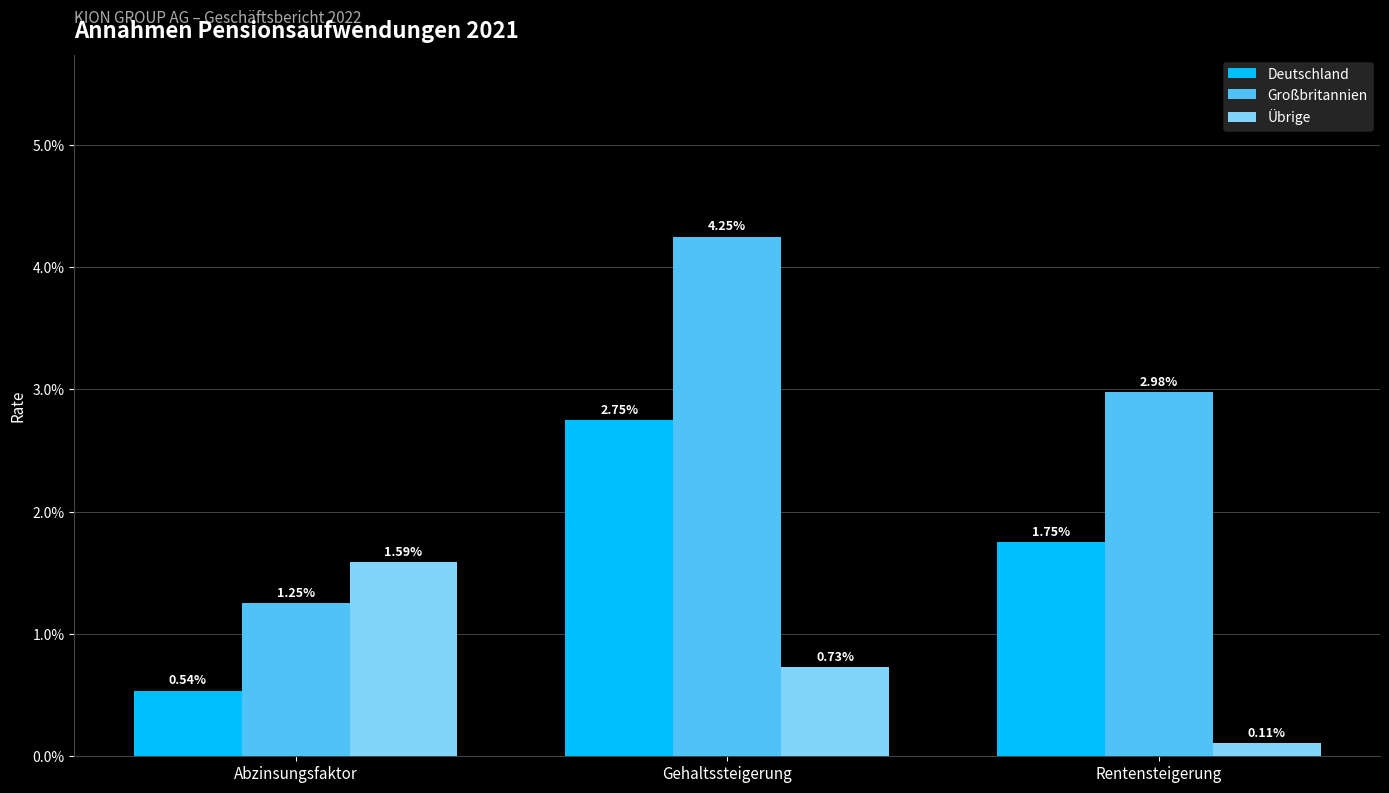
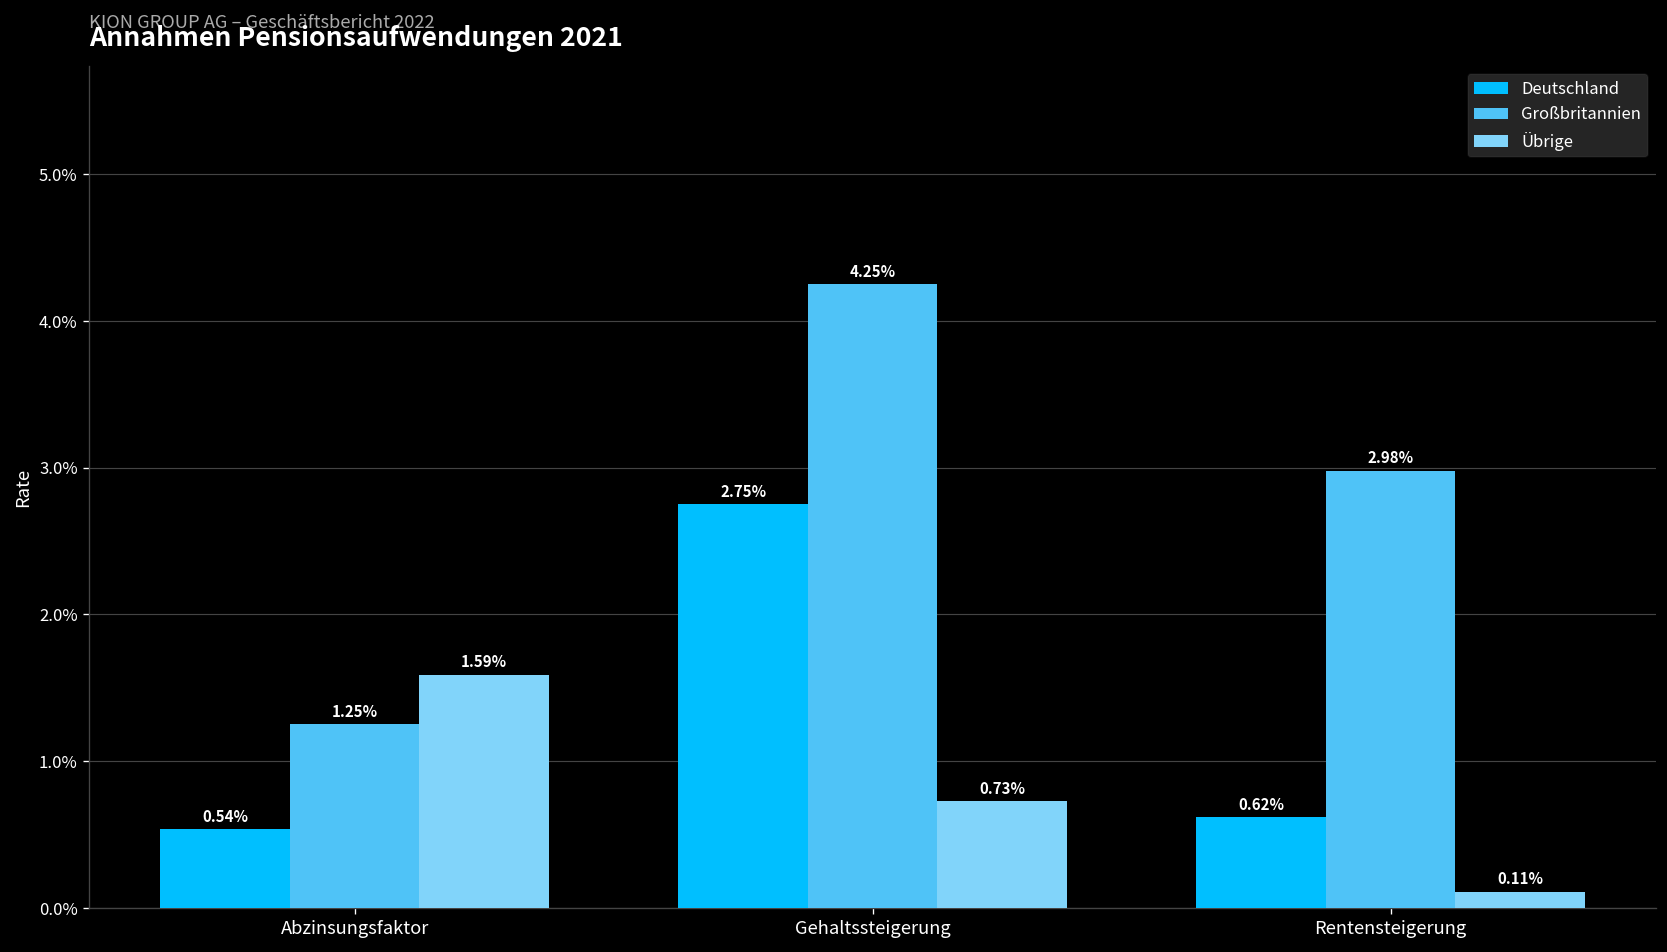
Deutschland, Rentensteigerung: 1.75% -> 0.62%
